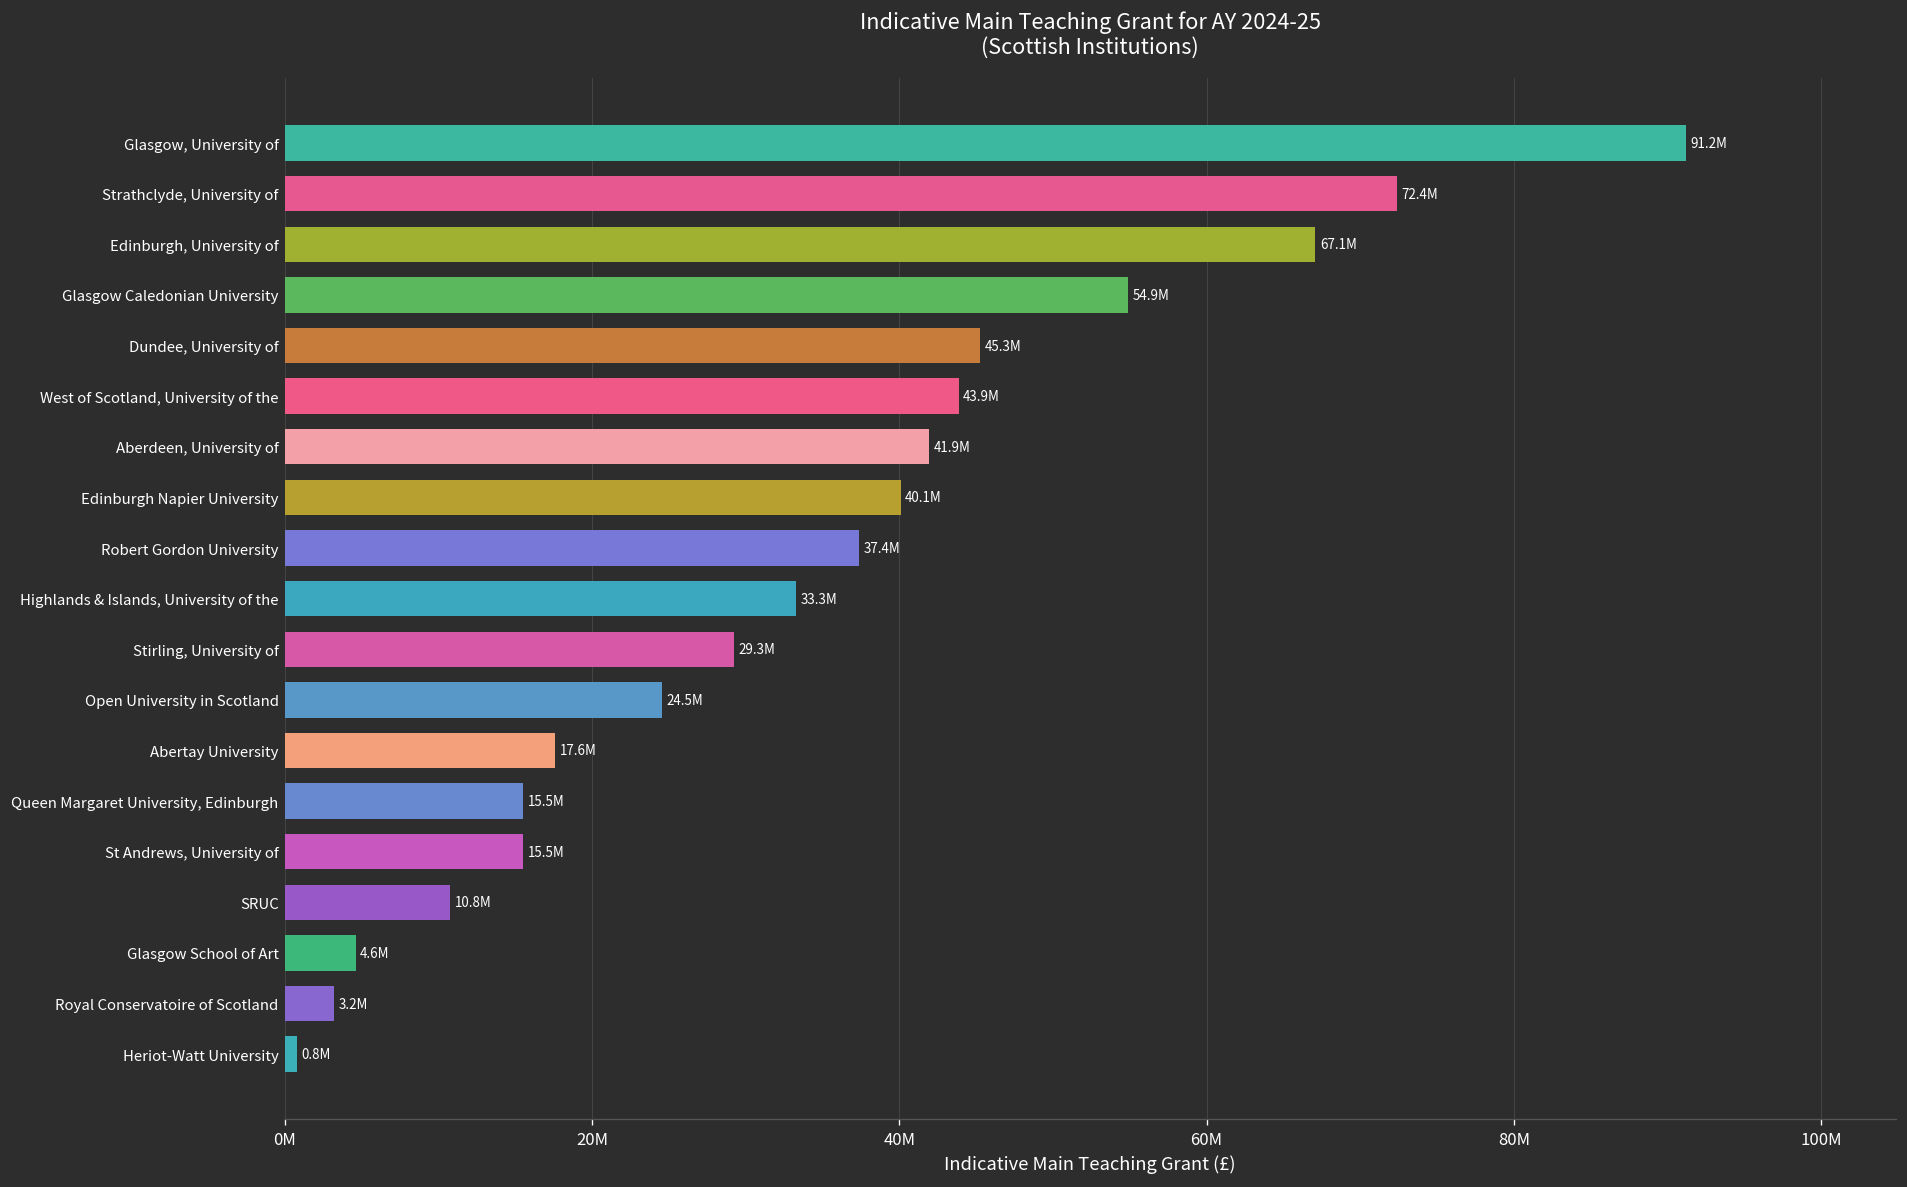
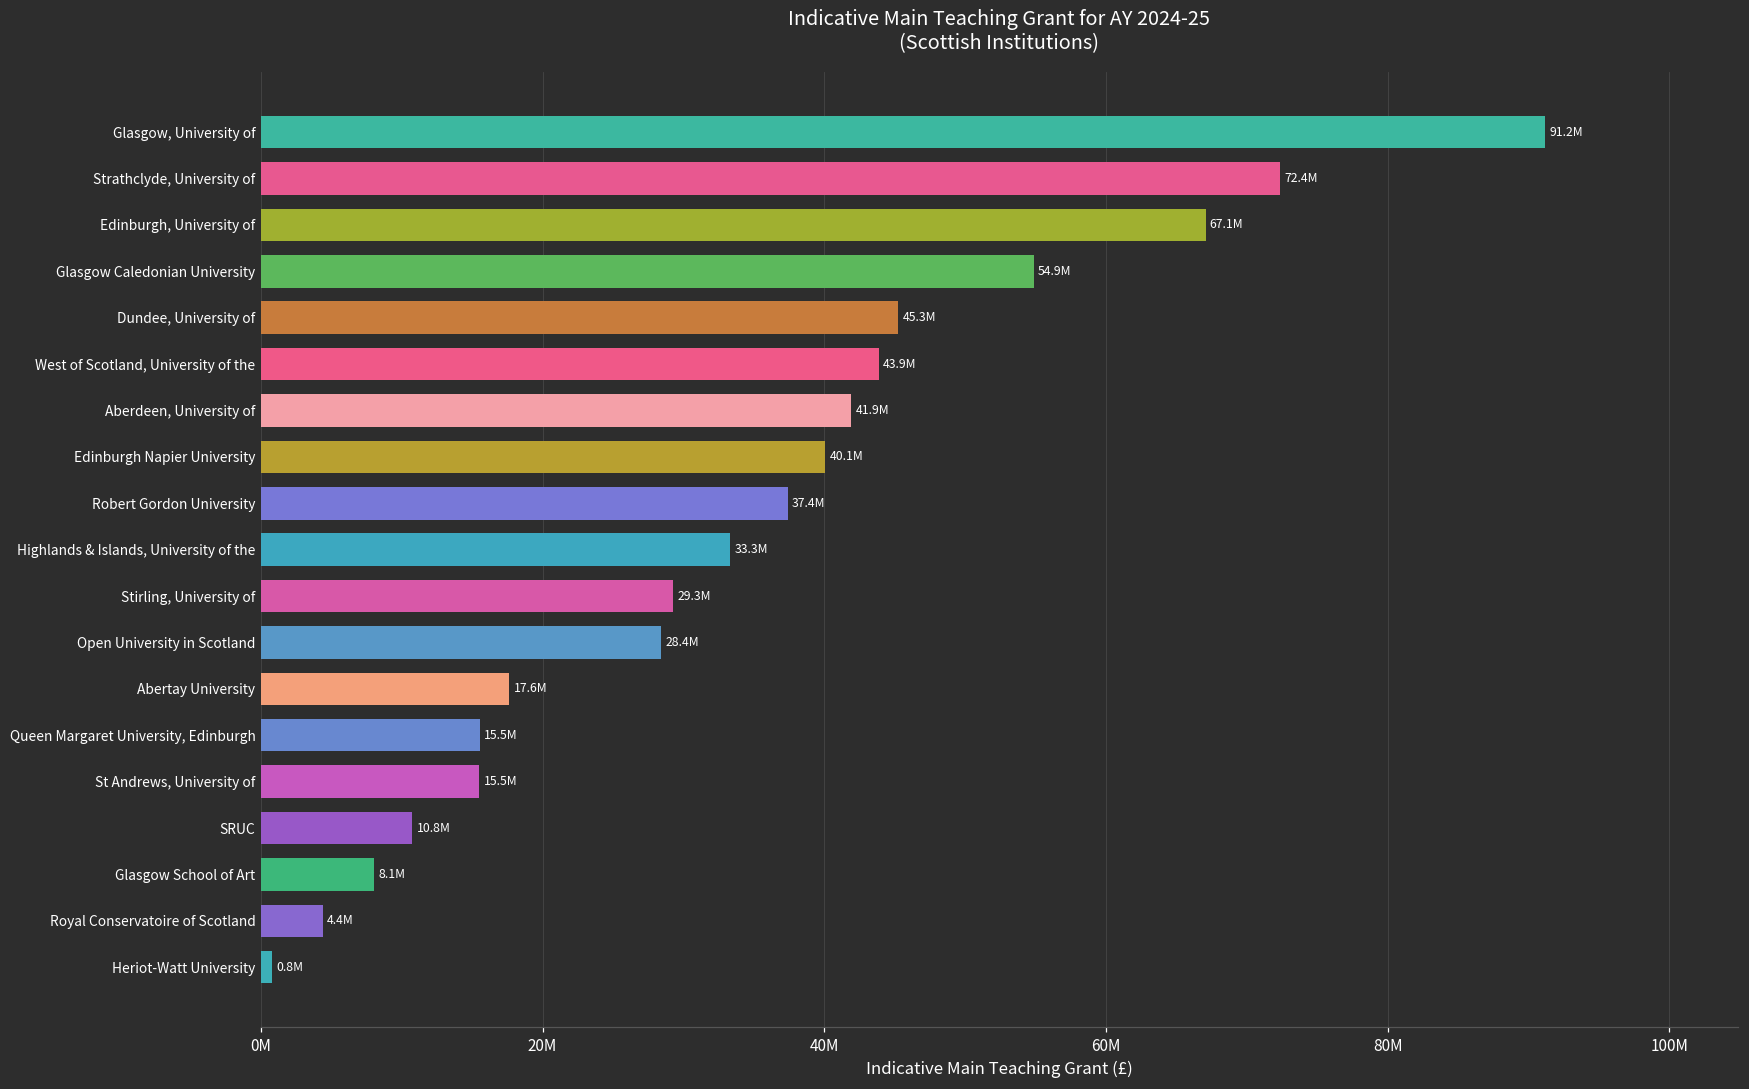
Open University in Scotland: 24.5M -> 28.4M
Glasgow School of Art: 4.6M -> 8.1M
Royal Conservatoire of Scotland: 3.2M -> 4.4M
